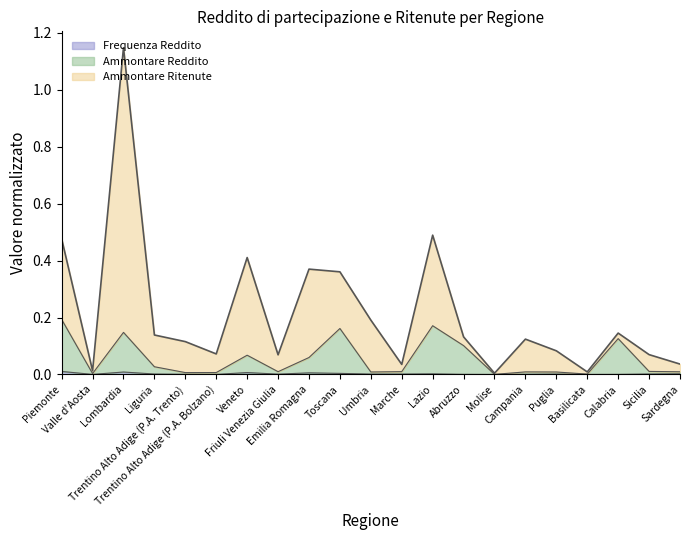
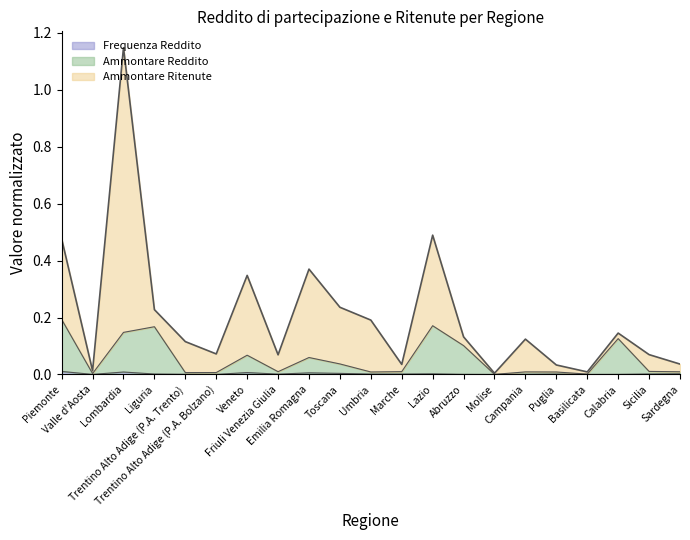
Ammontare Reddito, Liguria: 0.03 -> 0.17
Ammontare Ritenute, Liguria: 0.11 -> 0.06
Ammontare Ritenute, Veneto: 0.34 -> 0.28
Ammontare Reddito, Toscana: 0.16 -> 0.03
Ammontare Ritenute, Puglia: 0.07 -> 0.02
